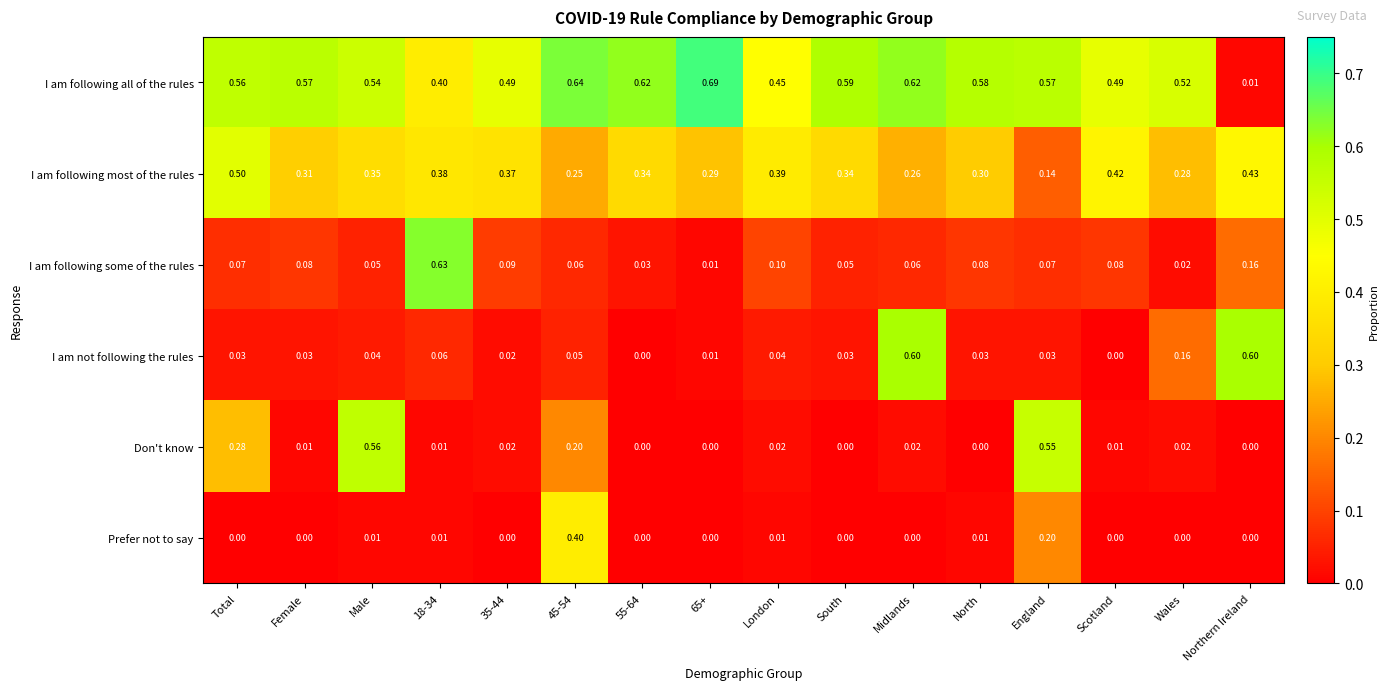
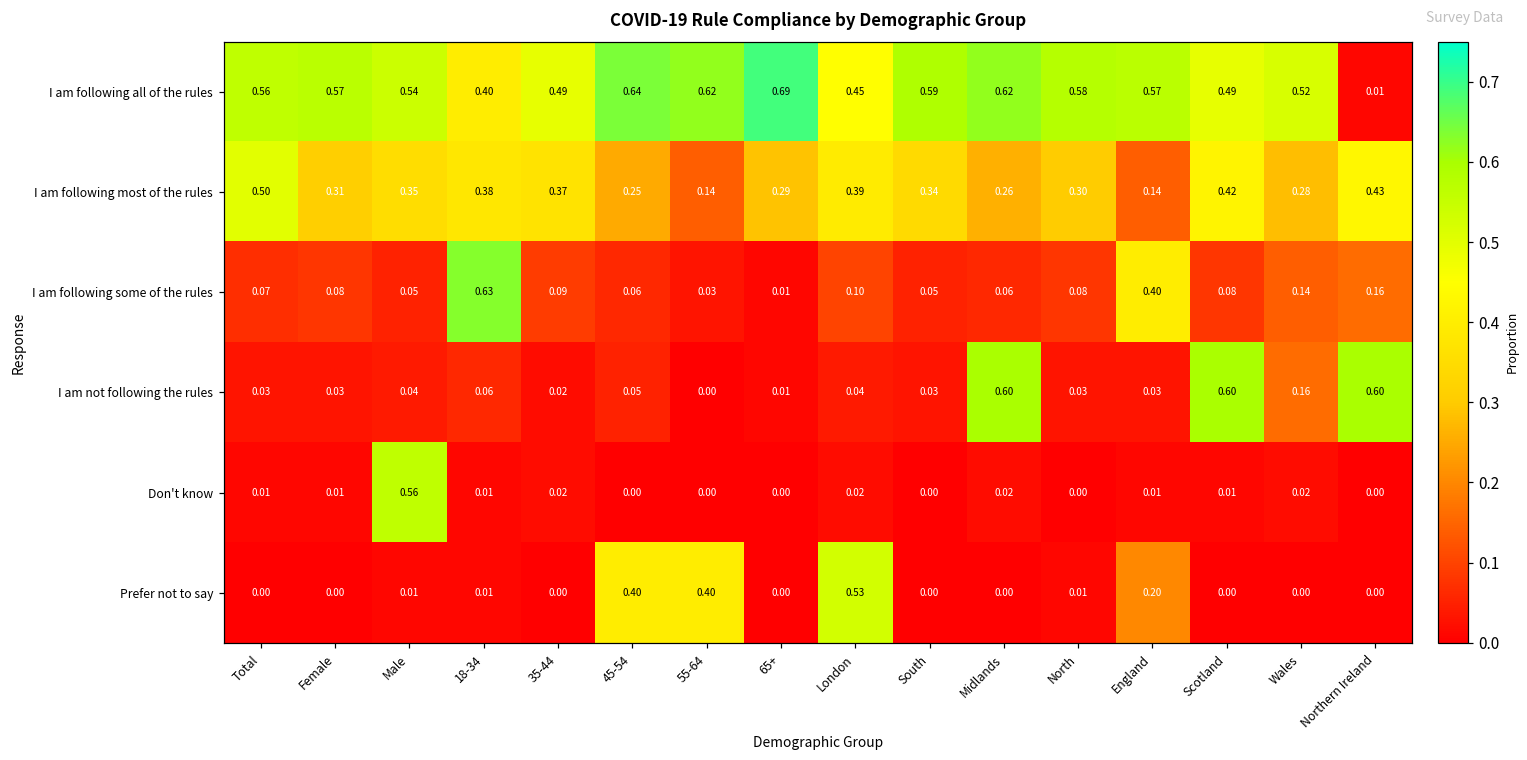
I am following most of the rules, 55-64: 0.34 -> 0.14
I am following some of the rules, England: 0.07 -> 0.40
I am following some of the rules, Wales: 0.02 -> 0.14
I am not following the rules, Scotland: 0.00 -> 0.60
Don't know, Total: 0.28 -> 0.01
Don't know, 45-54: 0.20 -> 0.00
Don't know, England: 0.55 -> 0.01
Prefer not to say, 55-64: 0.00 -> 0.40
Prefer not to say, London: 0.01 -> 0.53
